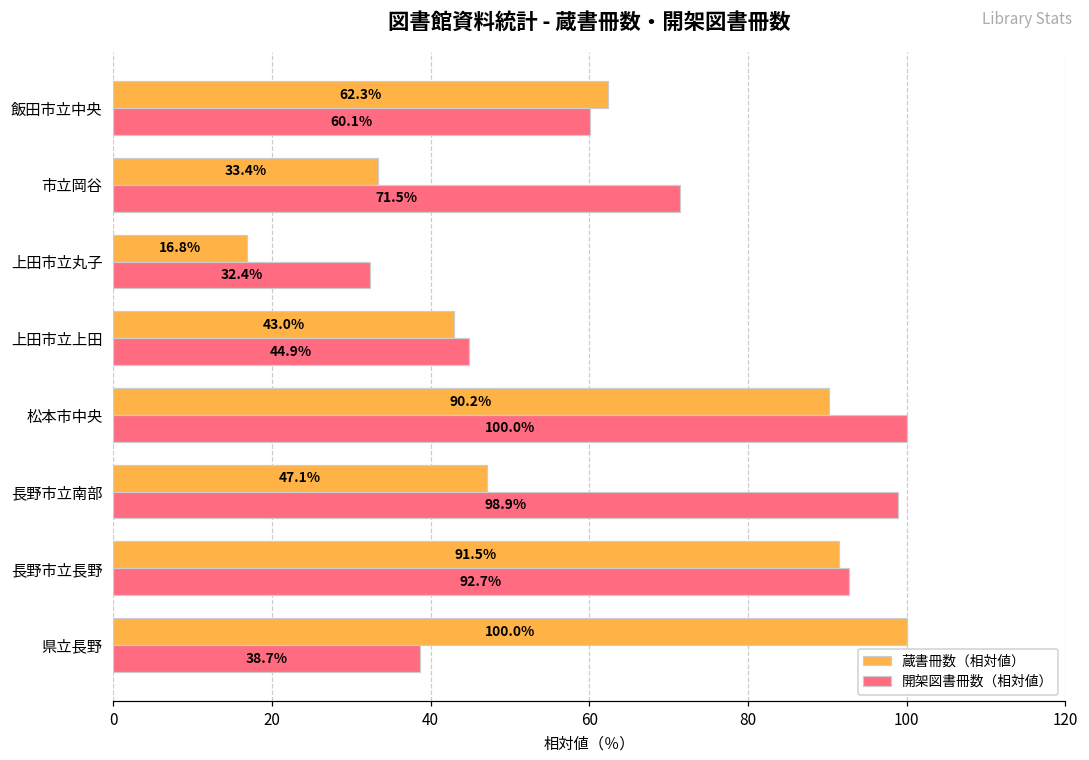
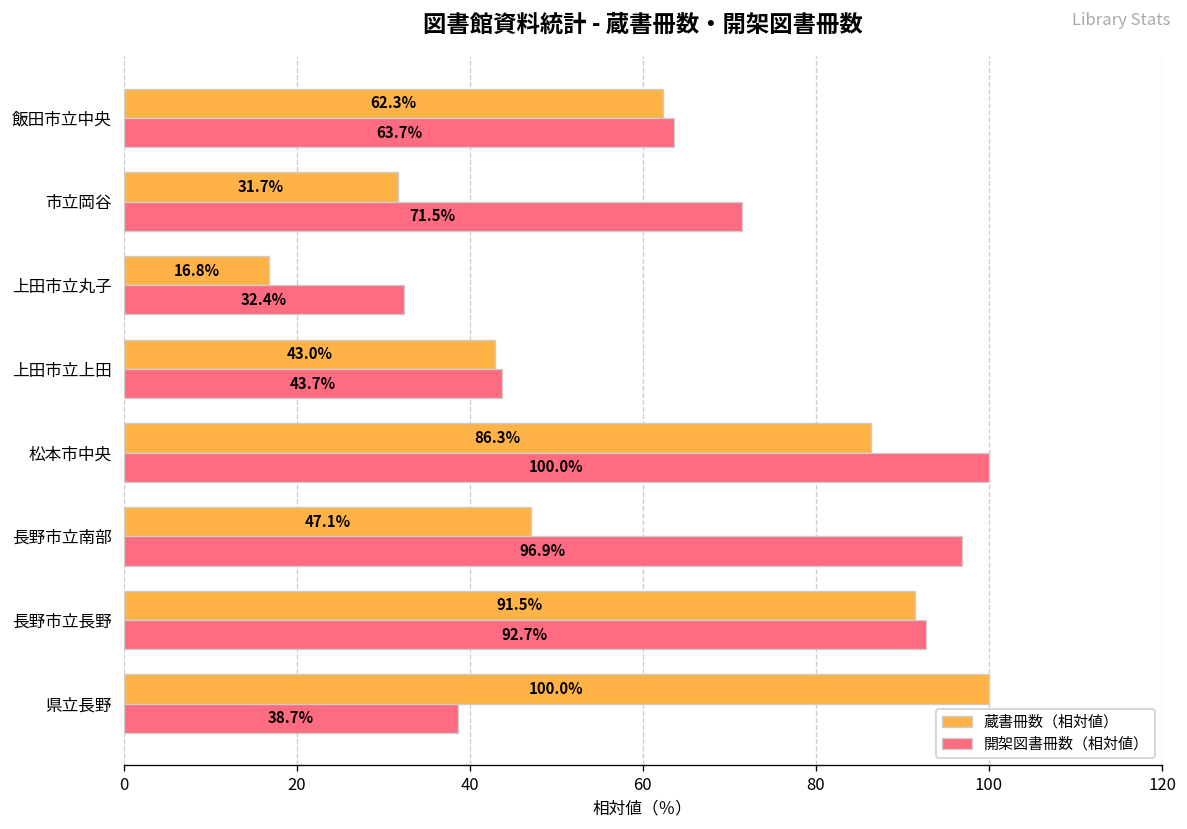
開架図書冊数（相対値）, 飯田市立中央: 60.1% -> 63.7%
蔵書冊数（相対値）, 市立岡谷: 33.4% -> 31.7%
開架図書冊数（相対値）, 上田市立上田: 44.9% -> 43.7%
蔵書冊数（相対値）, 松本市中央: 90.2% -> 86.3%
開架図書冊数（相対値）, 長野市立南部: 98.9% -> 96.9%
